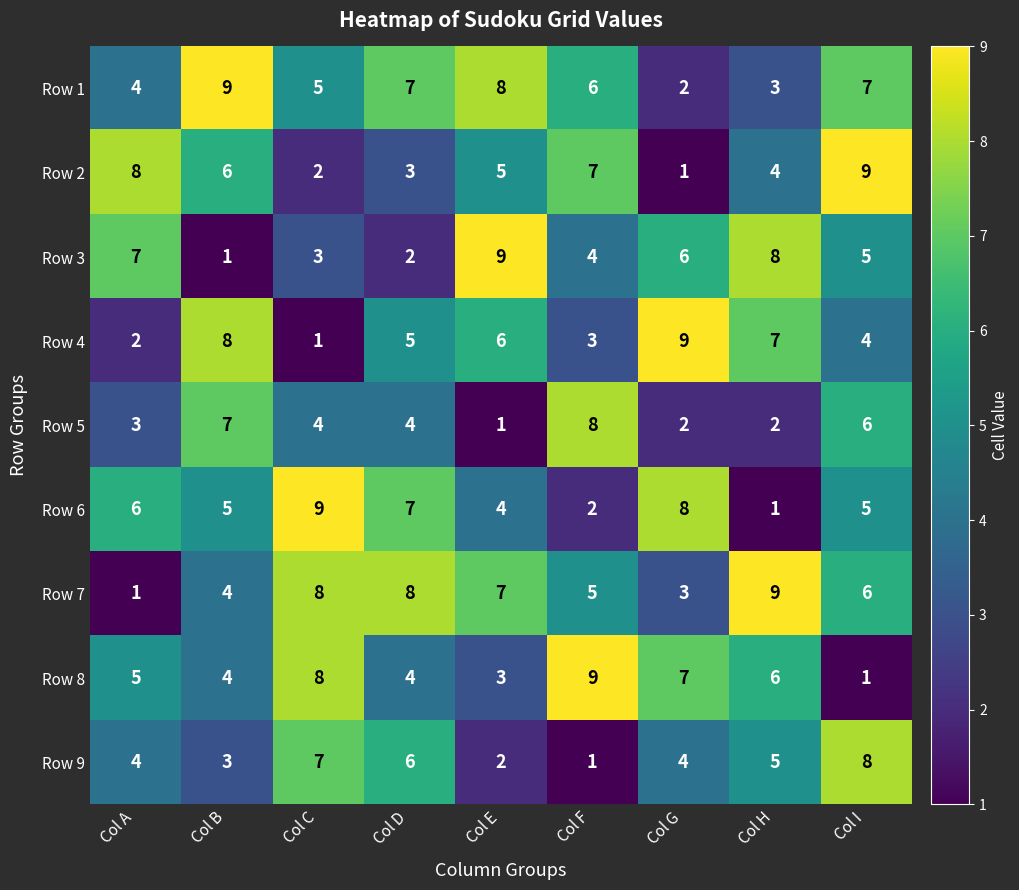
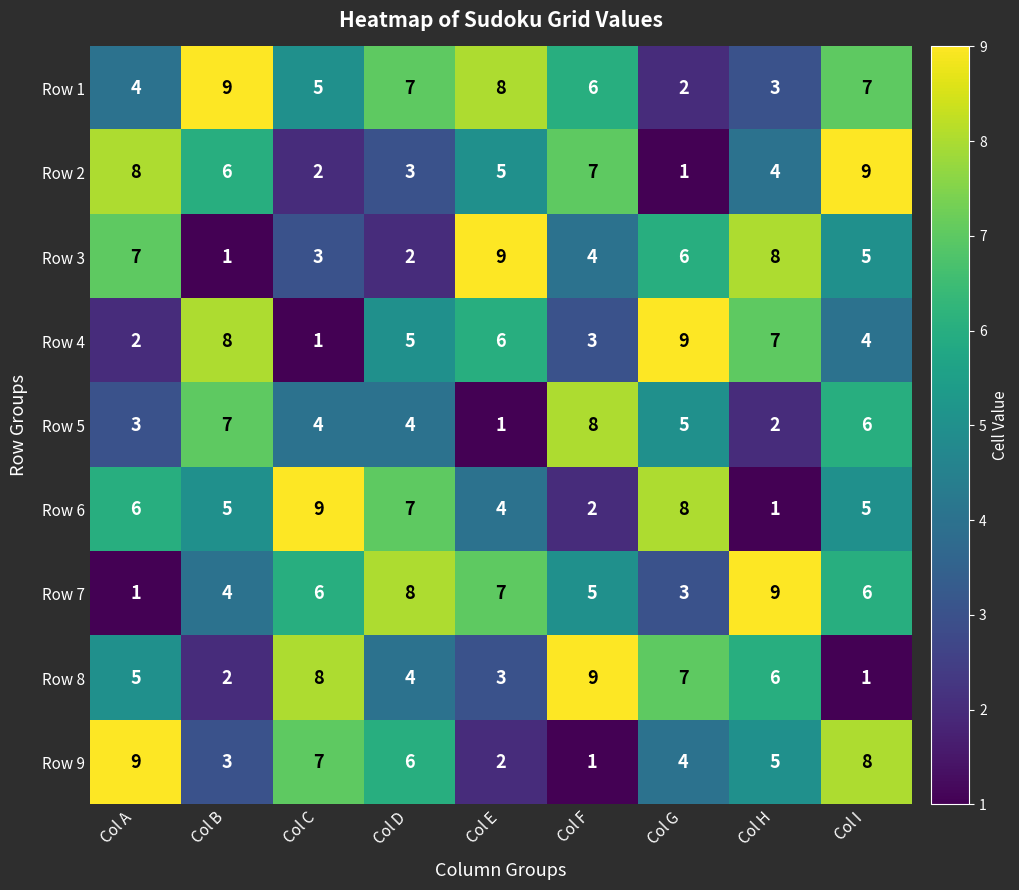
Row 5, Col G: 2 -> 5
Row 7, Col C: 8 -> 6
Row 8, Col B: 4 -> 2
Row 9, Col A: 4 -> 9
